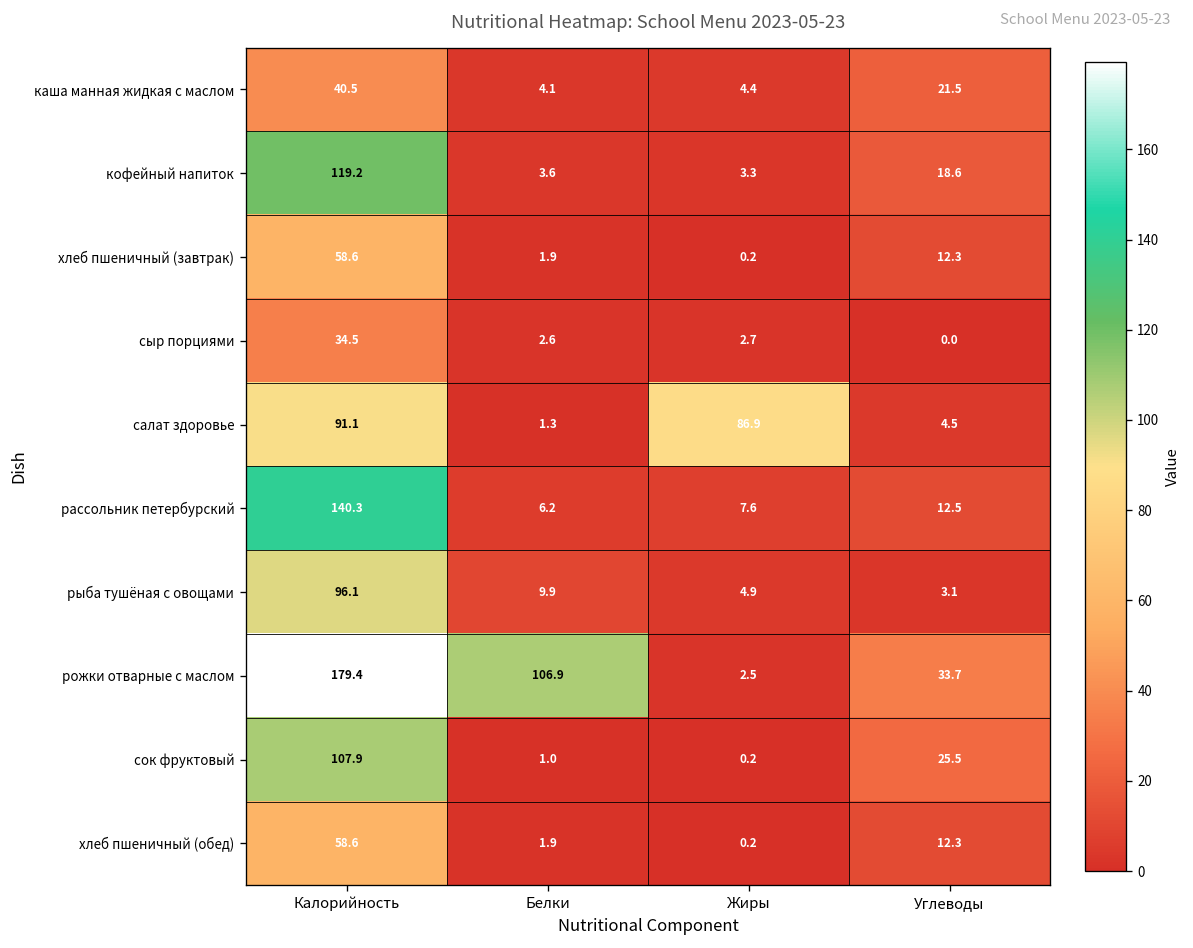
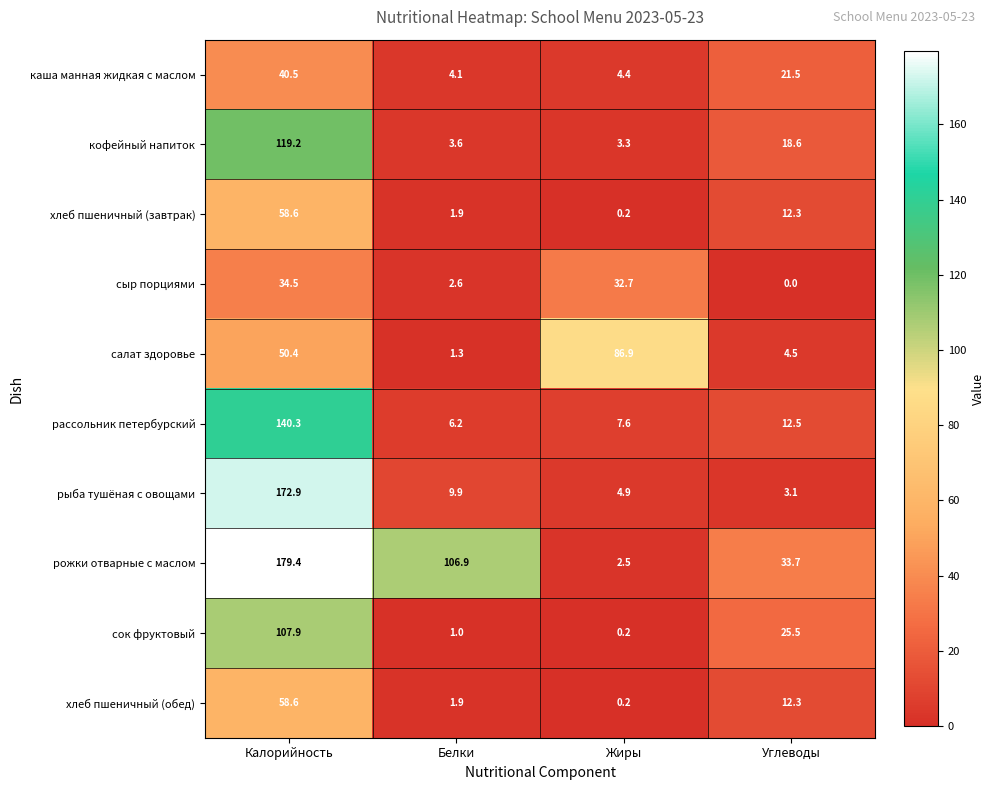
сыр порциями, Жиры: 2.7 -> 32.7
салат здоровье, Калорийность: 91.1 -> 50.4
рыба тушёная с овощами, Калорийность: 96.1 -> 172.9
